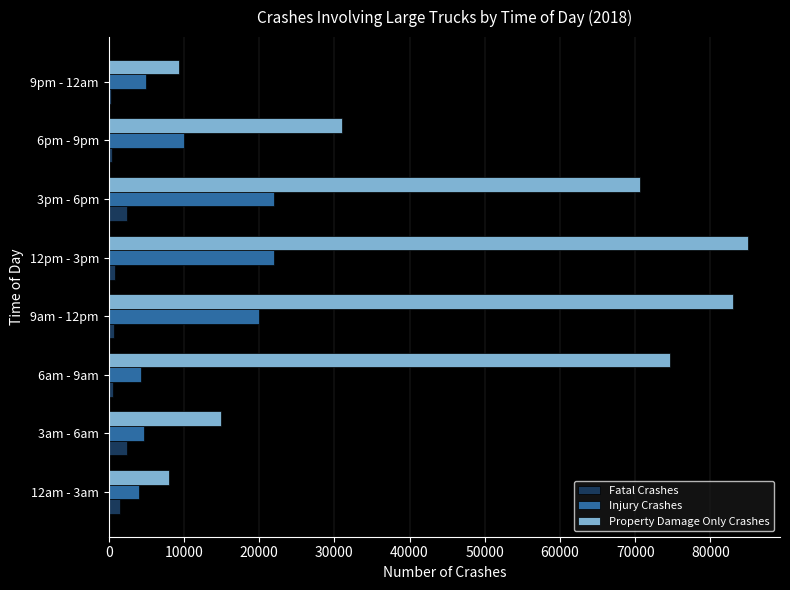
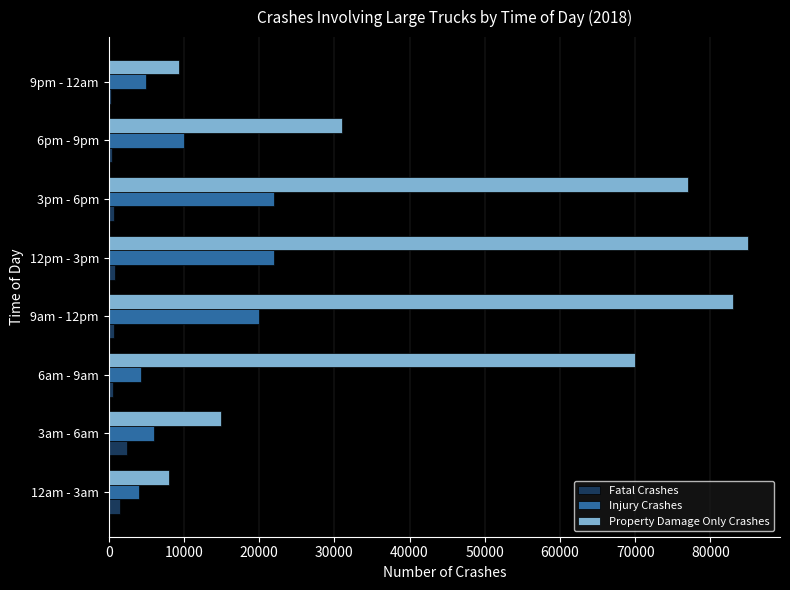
Property Damage Only Crashes, 3pm - 6pm: 71000 -> 77000
Fatal Crashes, 3pm - 6pm: 2000 -> 1000
Property Damage Only Crashes, 6am - 9am: 75000 -> 70000
Injury Crashes, 3am - 6am: 5000 -> 6000
